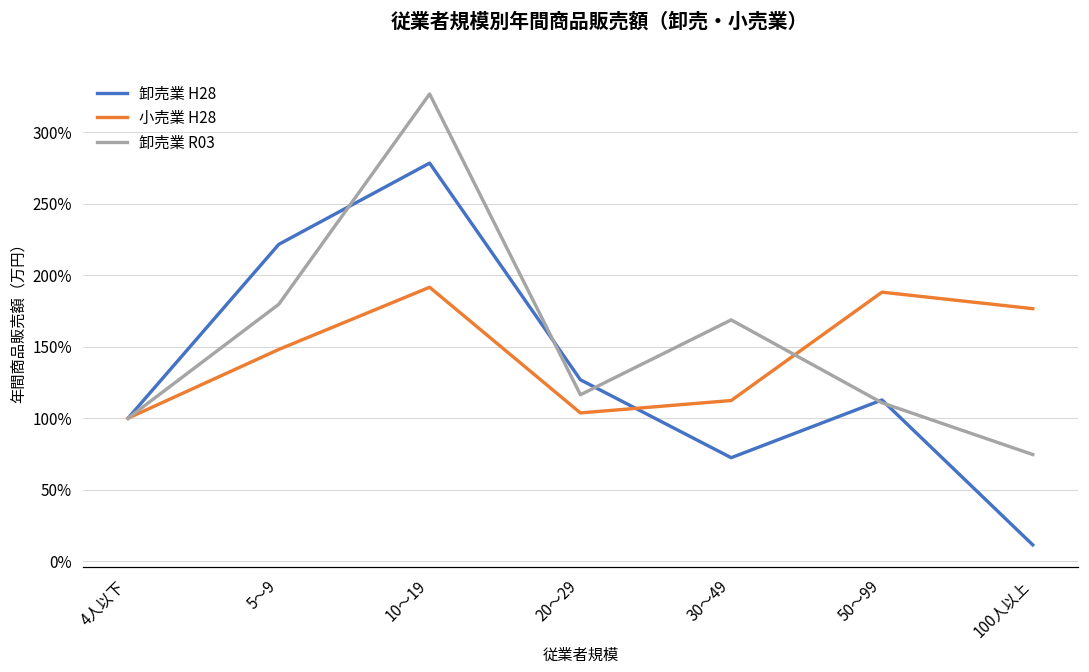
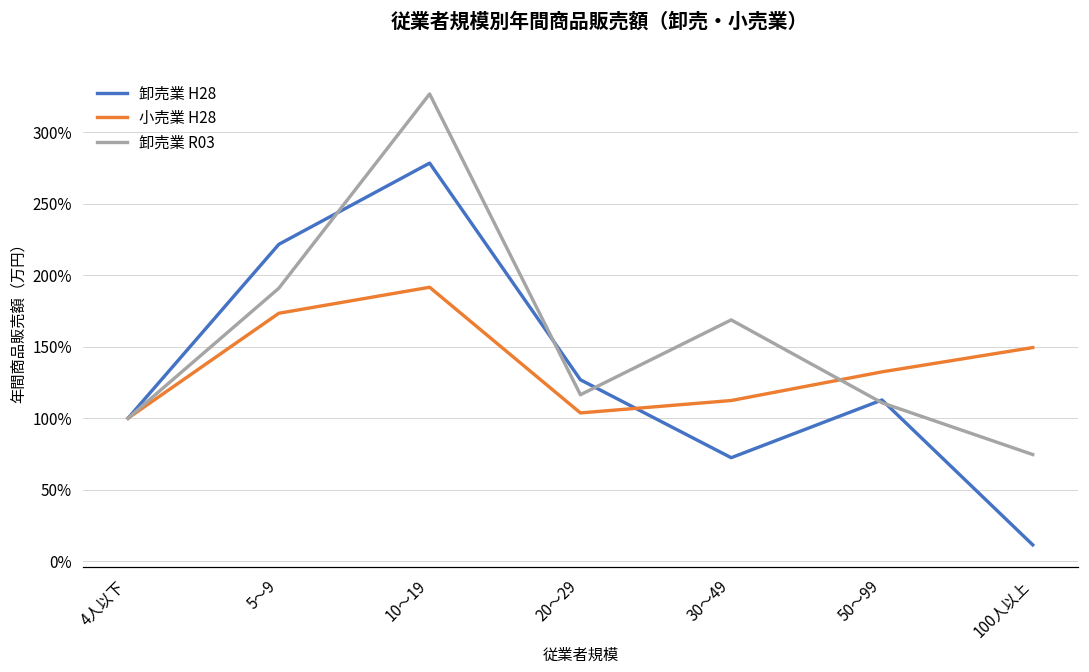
小売業 H28, 5～9: 148% -> 173%
卸売業 R03, 5～9: 180% -> 191%
小売業 H28, 50～99: 188% -> 132%
小売業 H28, 100人以上: 177% -> 149%
